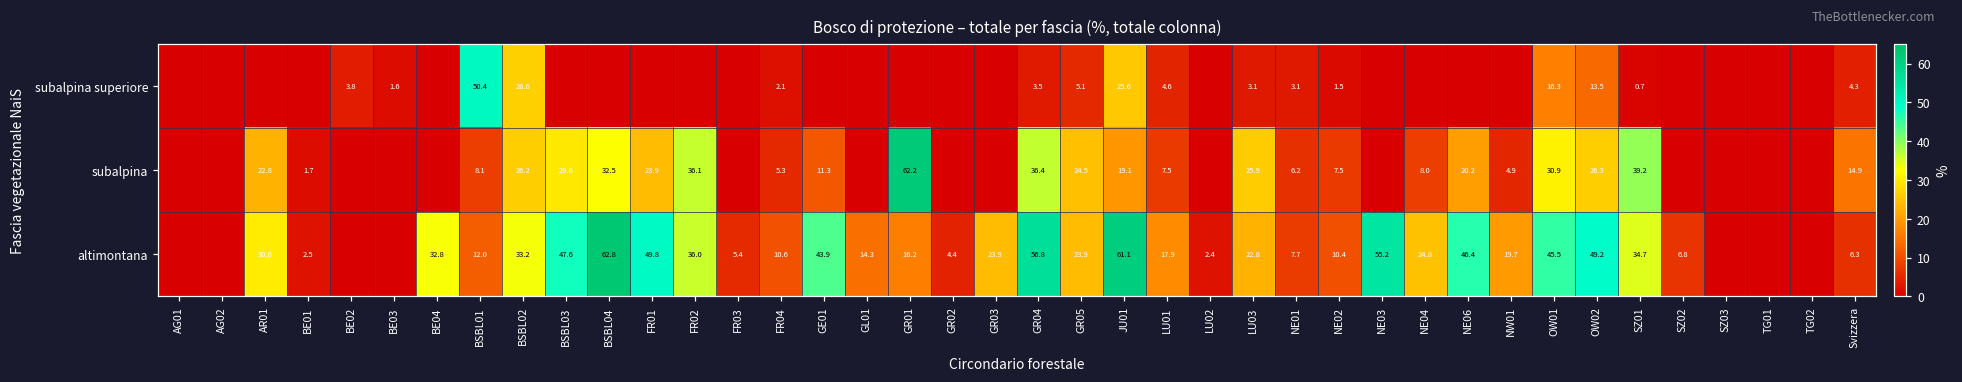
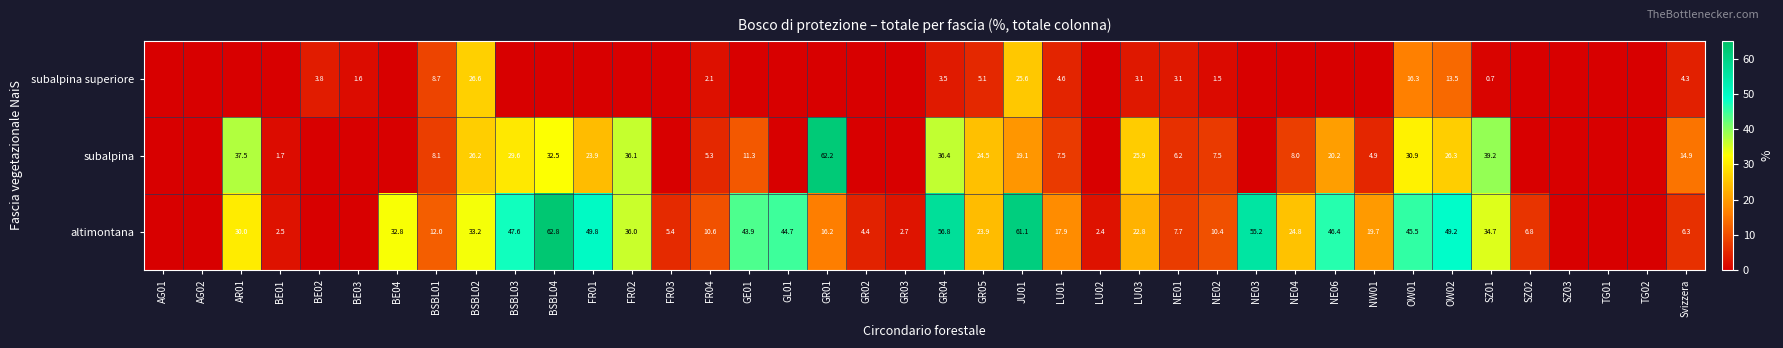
subalpina superiore, BSBL01: 50.4 -> 8.7
subalpina, AR01: 22.8 -> 37.5
altimontana, GL01: 14.3 -> 44.7
altimontana, GR03: 23.9 -> 2.7
